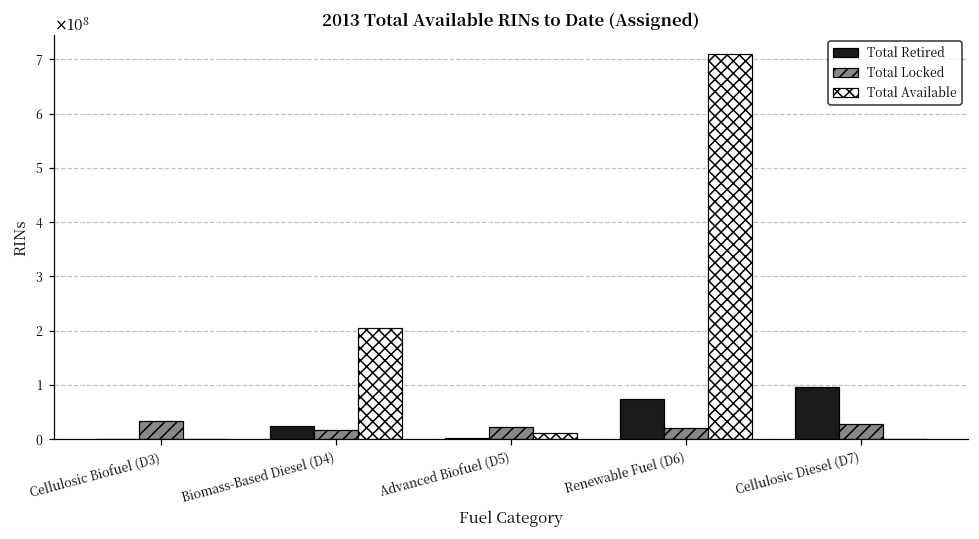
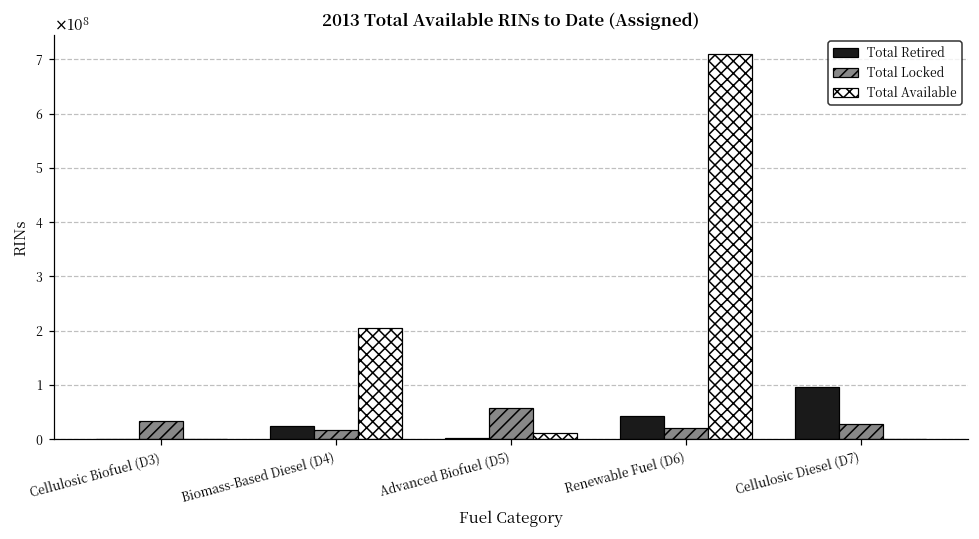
Total Locked, Advanced Biofuel (D5): 20000000 -> 60000000
Total Retired, Renewable Fuel (D6): 70000000 -> 40000000
